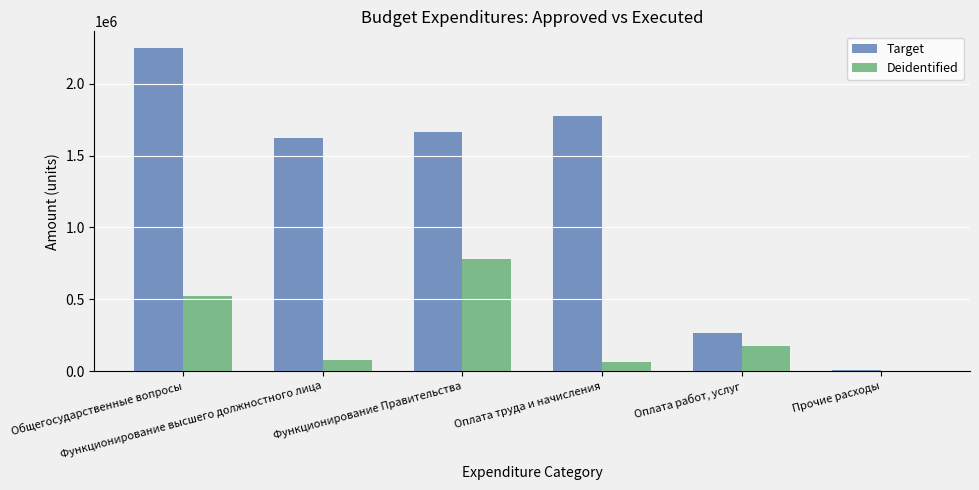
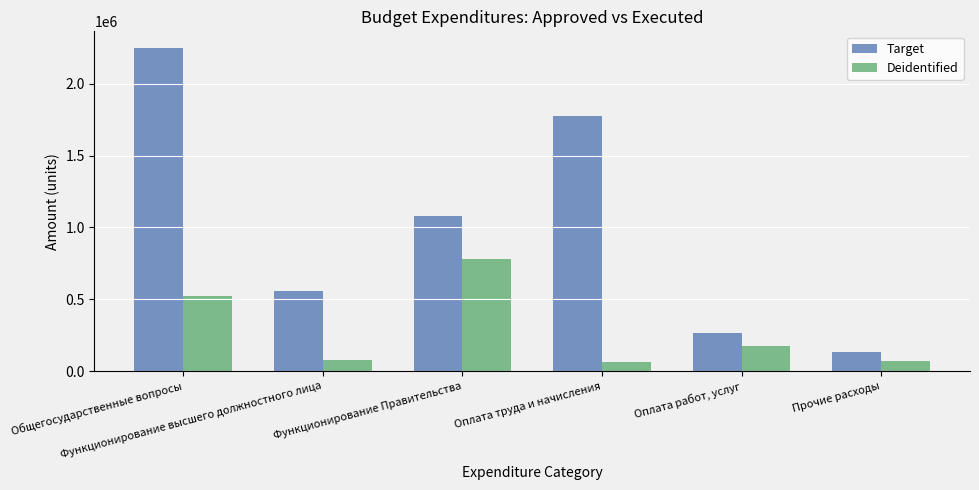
Target, Функционирование высшего должностного лица: 1620000 -> 560000
Target, Функционирование Правительства: 1660000 -> 1080000
Target, Прочие расходы: 10000 -> 130000
Deidentified, Прочие расходы: 0 -> 70000
